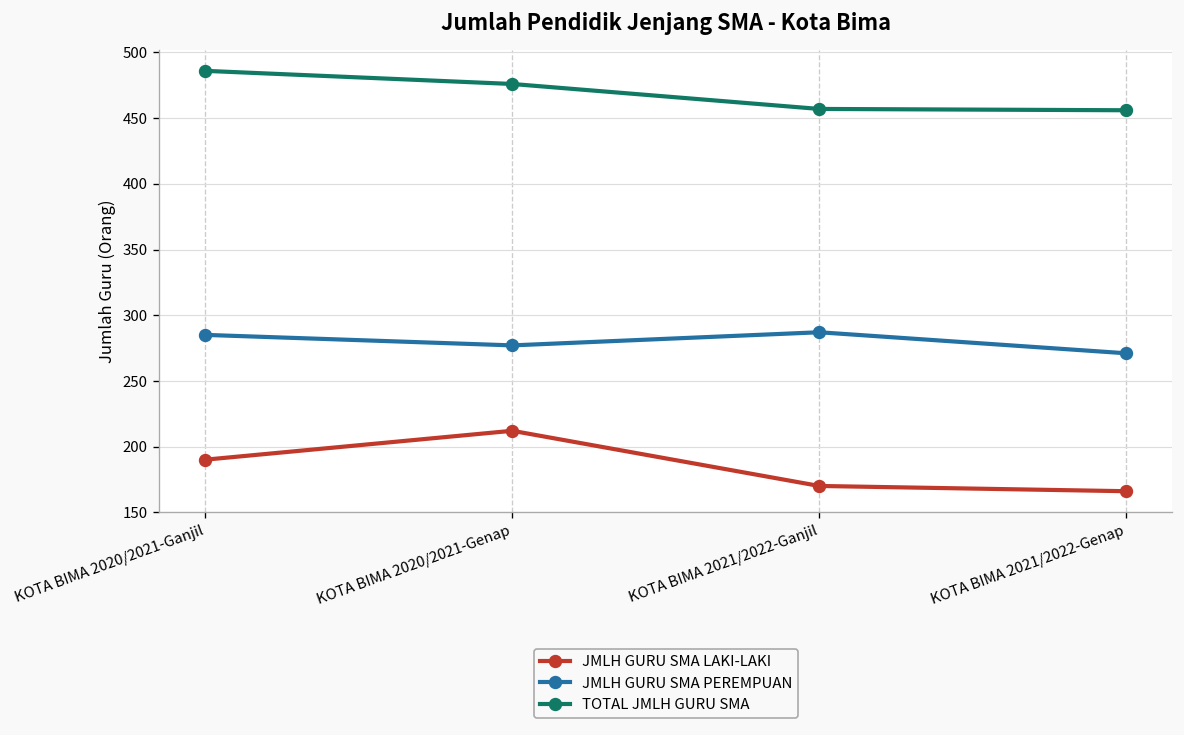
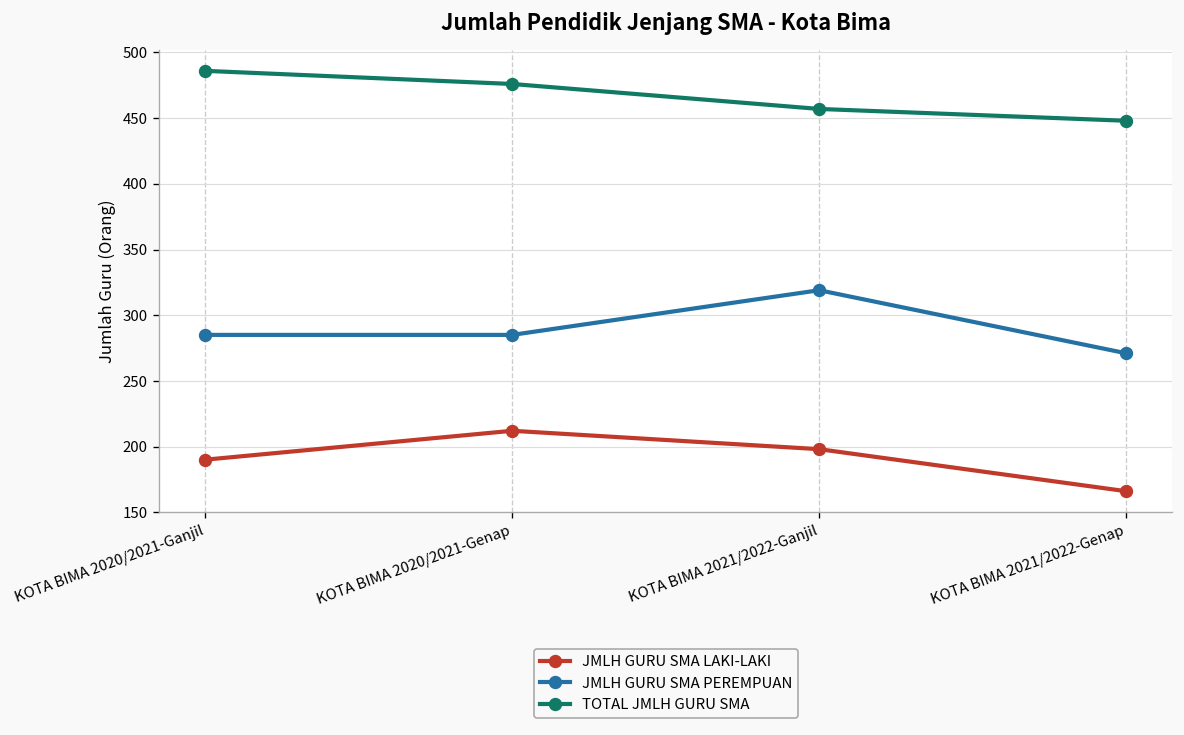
JMLH GURU SMA PEREMPUAN, KOTA BIMA 2020/2021-Genap: 277 -> 285
JMLH GURU SMA LAKI-LAKI, KOTA BIMA 2021/2022-Ganjil: 170 -> 198
JMLH GURU SMA PEREMPUAN, KOTA BIMA 2021/2022-Ganjil: 287 -> 319
TOTAL JMLH GURU SMA, KOTA BIMA 2021/2022-Genap: 456 -> 448
